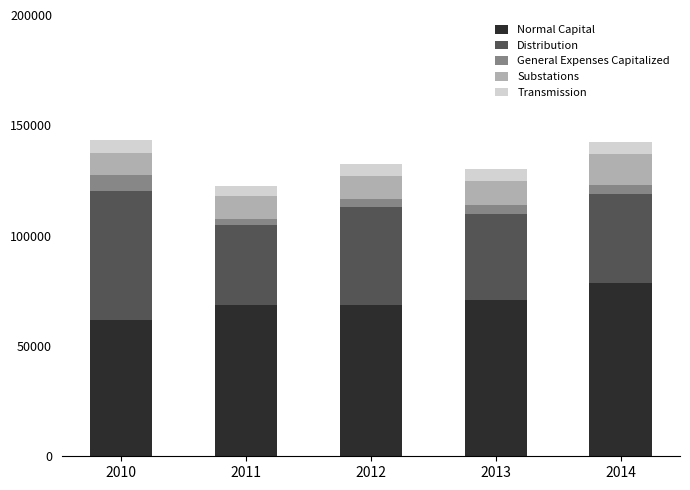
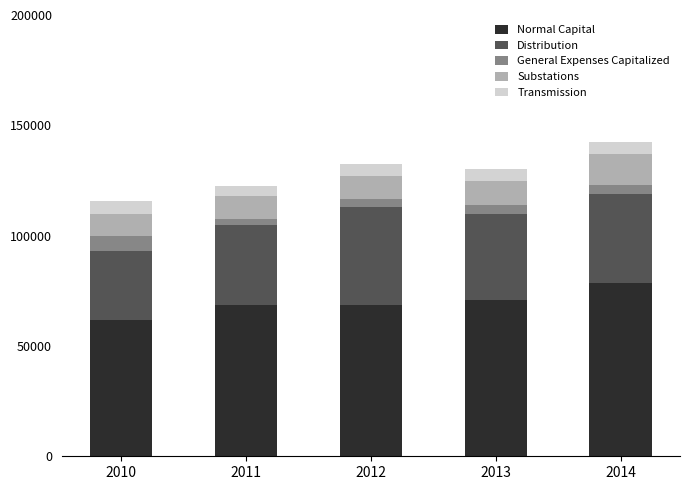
Distribution, 2010: 59000 -> 31000
